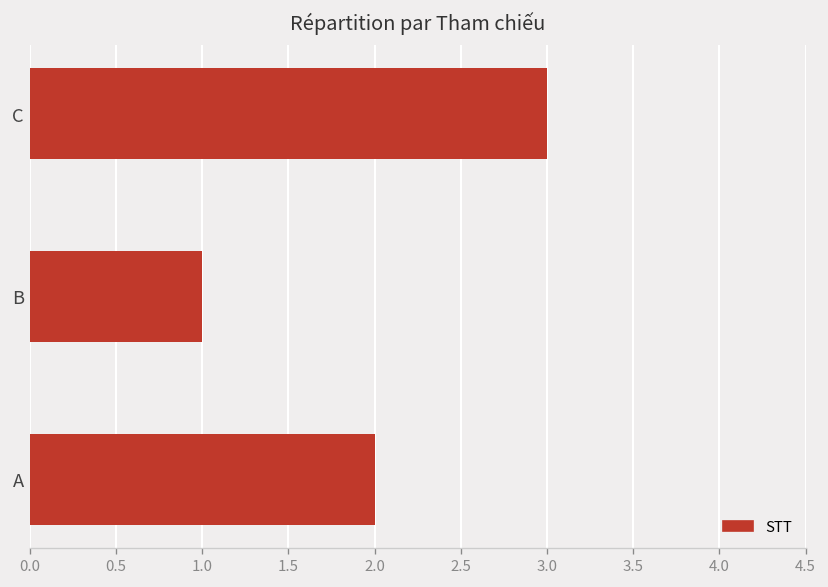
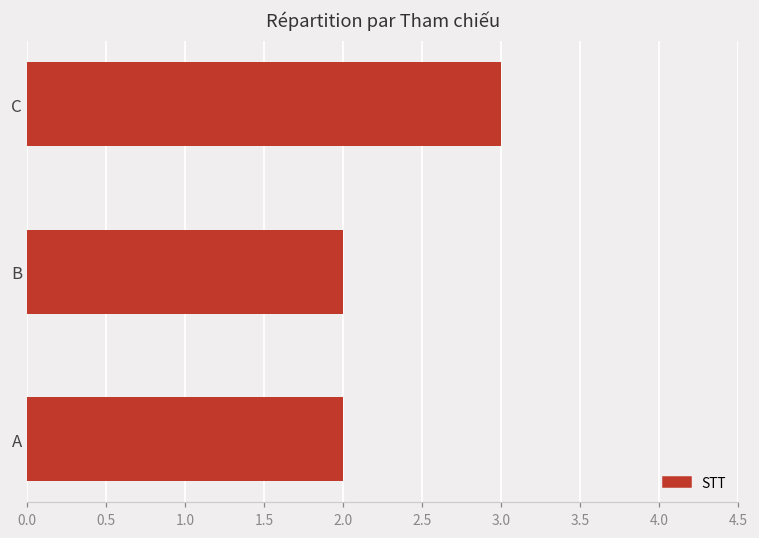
B: 1 -> 2
